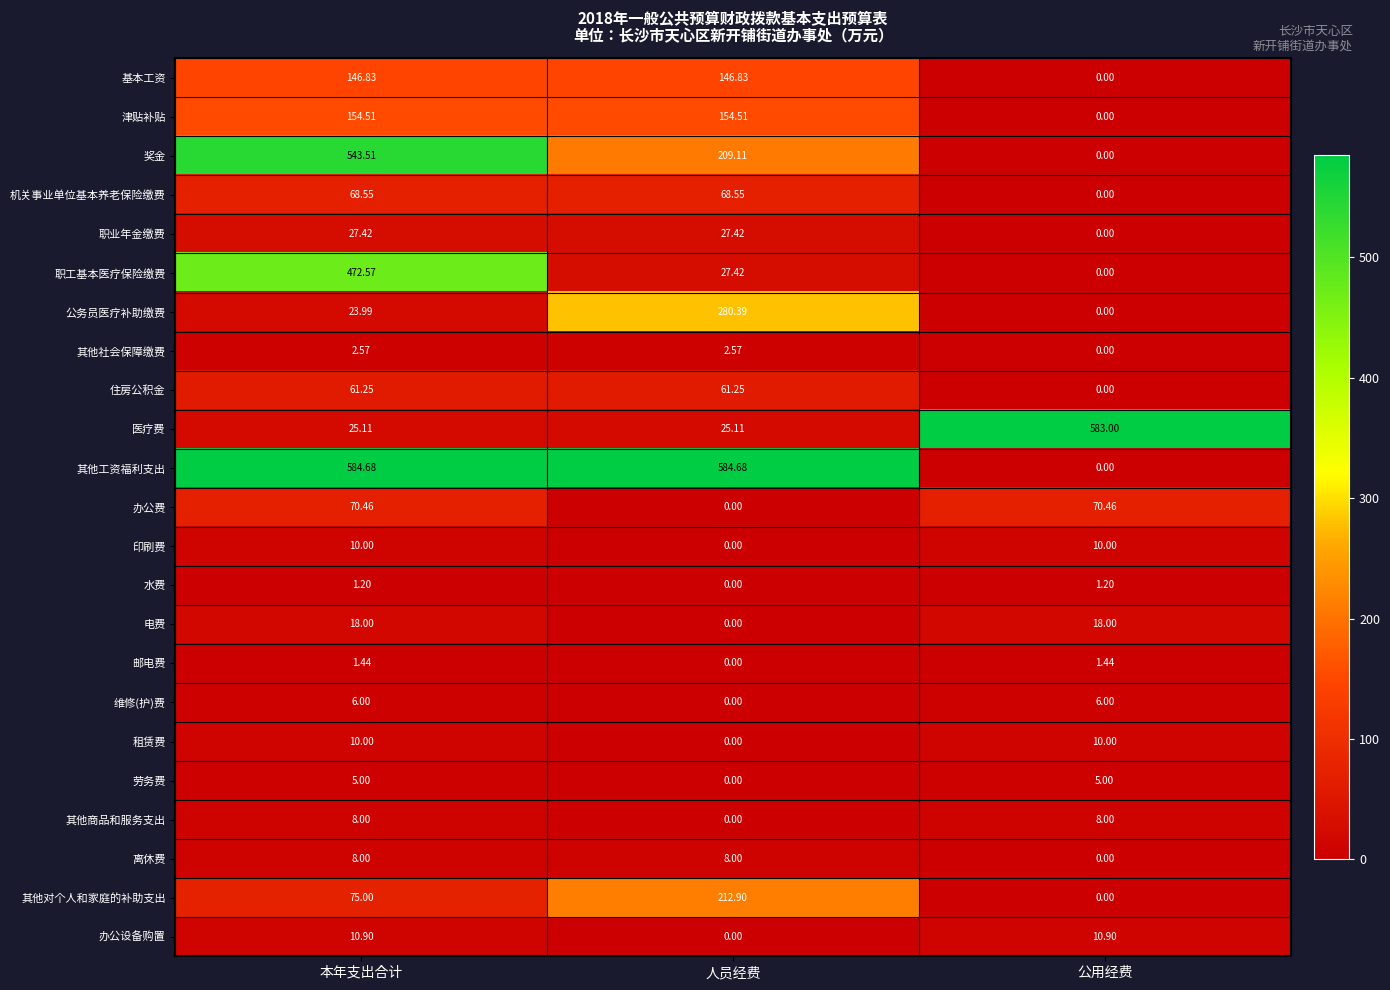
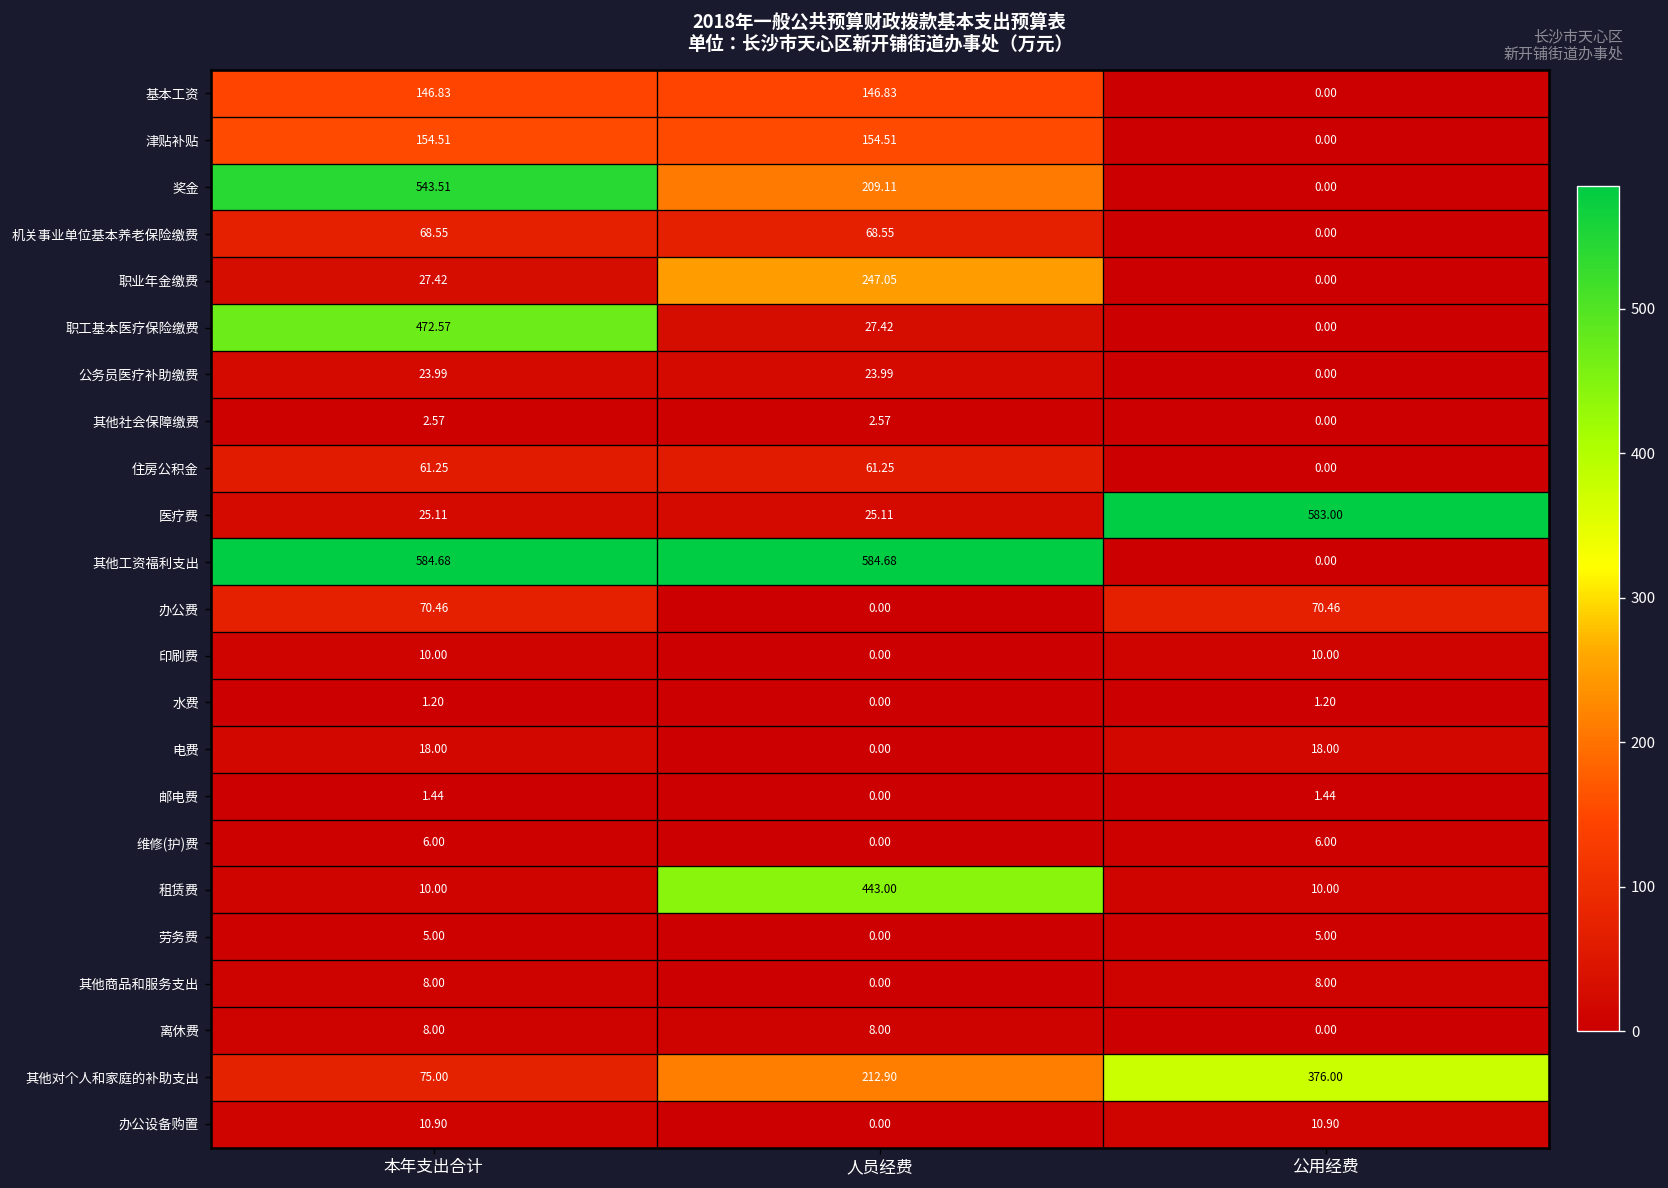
职业年金缴费, 人员经费: 27.42 -> 247.05
公务员医疗补助缴费, 人员经费: 280.39 -> 23.99
租赁费, 人员经费: 0.00 -> 443.00
其他对个人和家庭的补助支出, 公用经费: 0.00 -> 376.00
